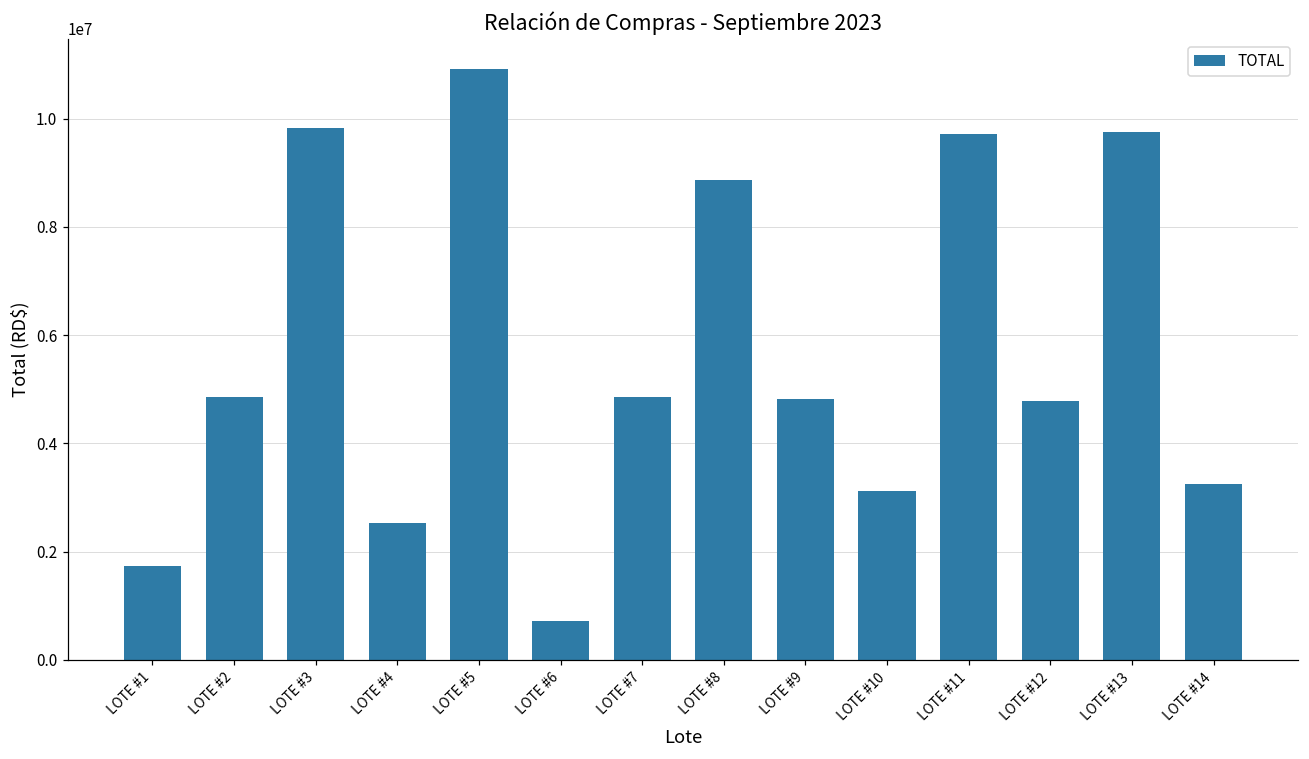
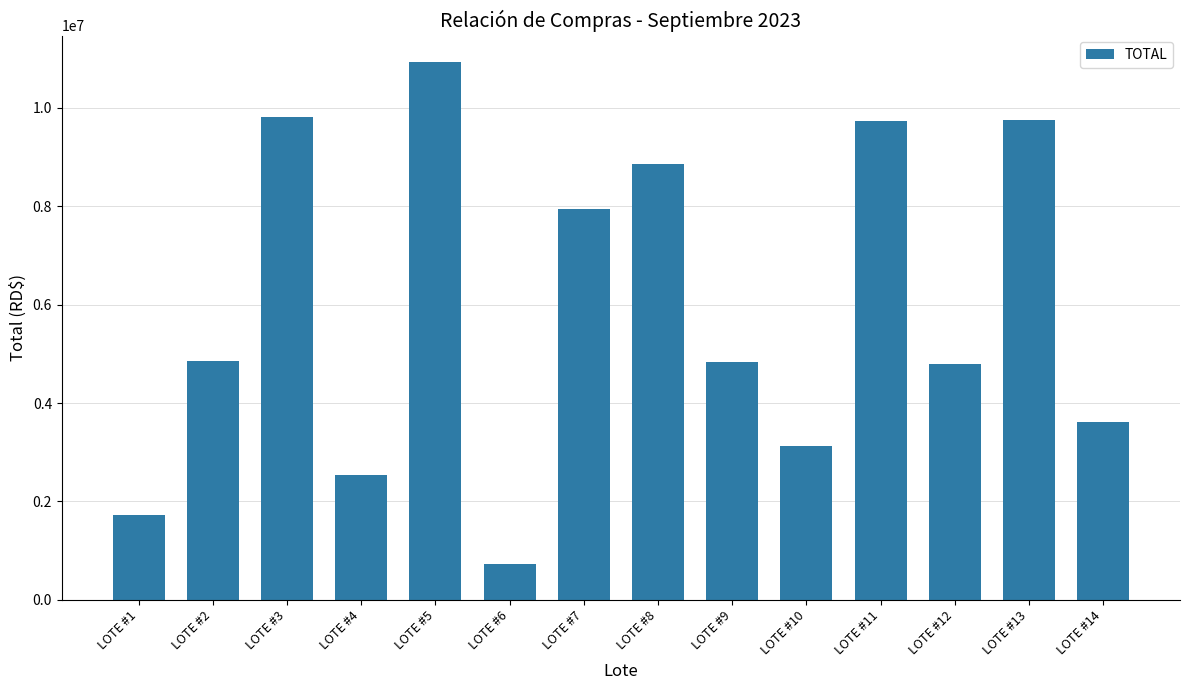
LOTE #7: 4900000 -> 8000000
LOTE #14: 3300000 -> 3600000
